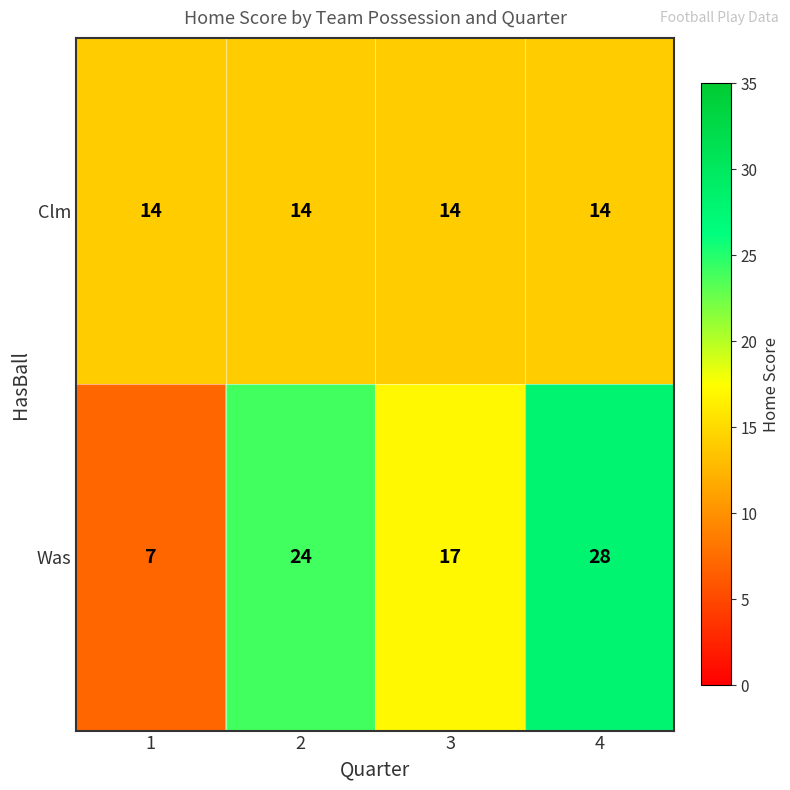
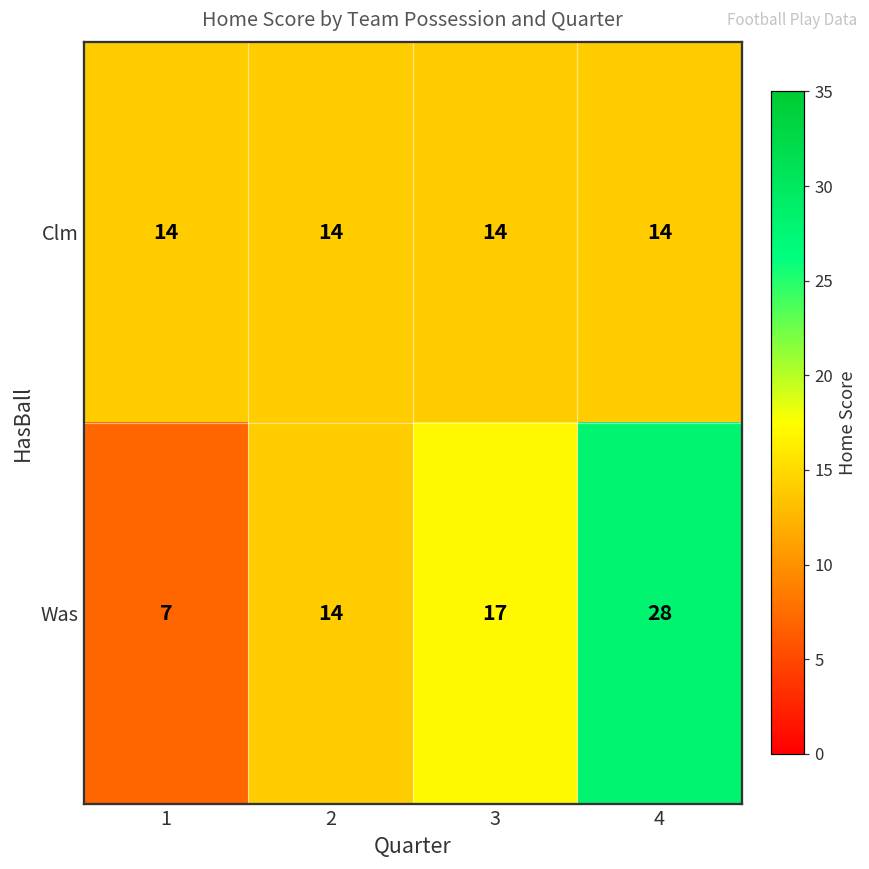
Was, 2: 24 -> 14
